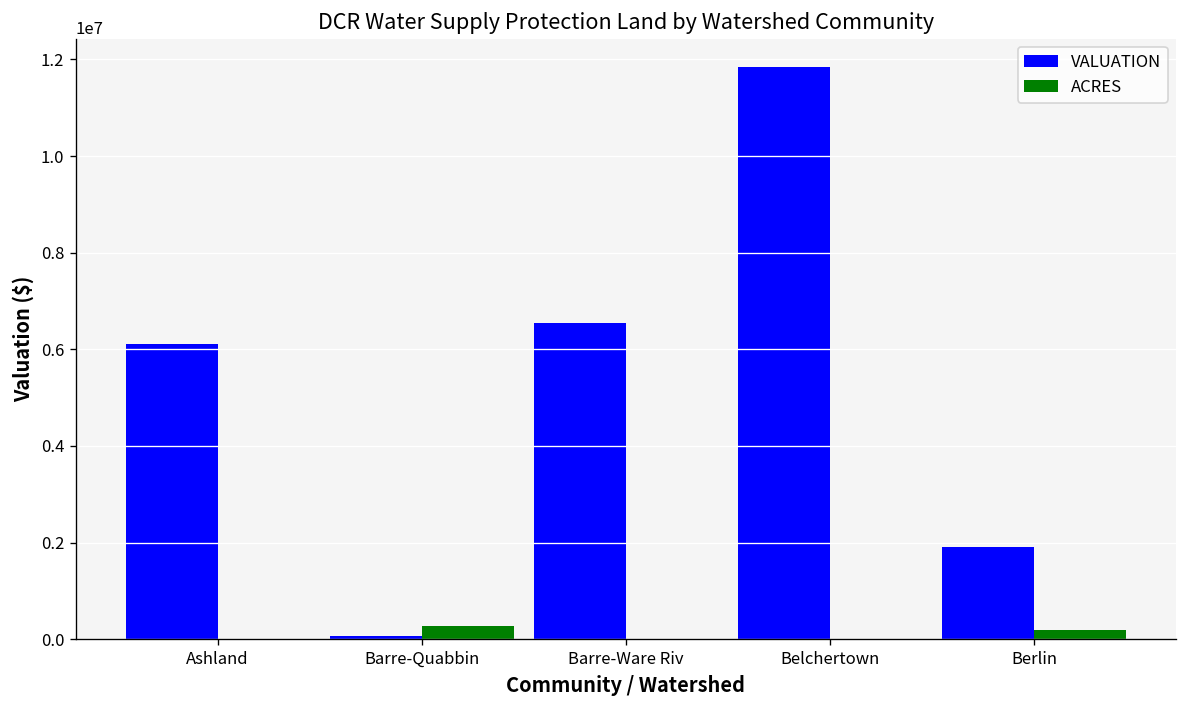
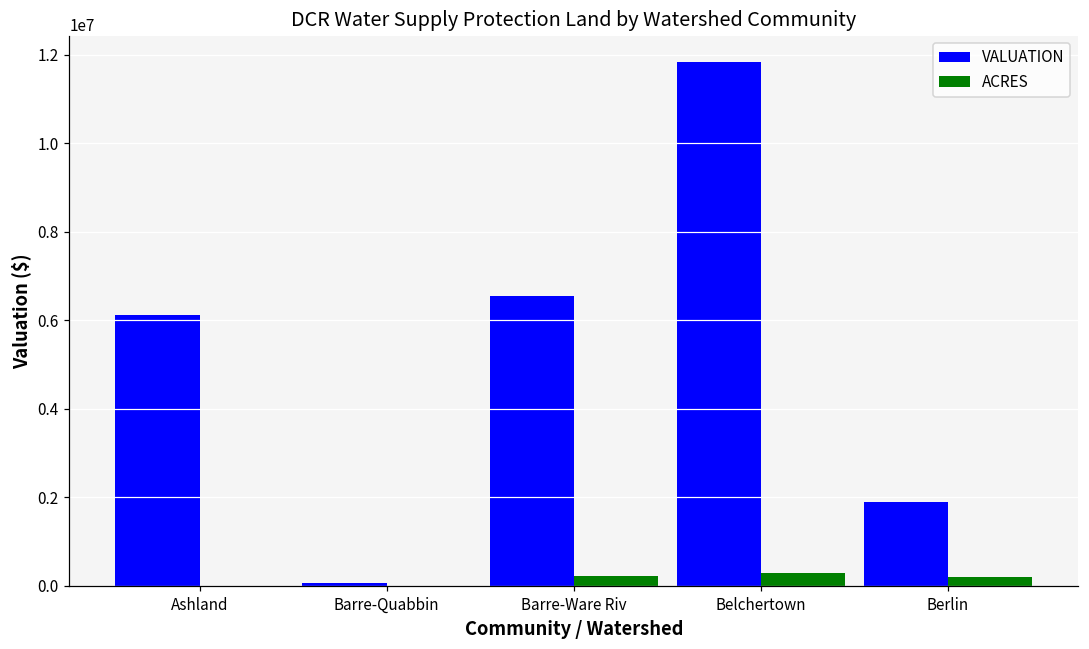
ACRES, Barre-Quabbin: 300000 -> 0
ACRES, Barre-Ware Riv: 0 -> 200000
ACRES, Belchertown: 0 -> 300000
